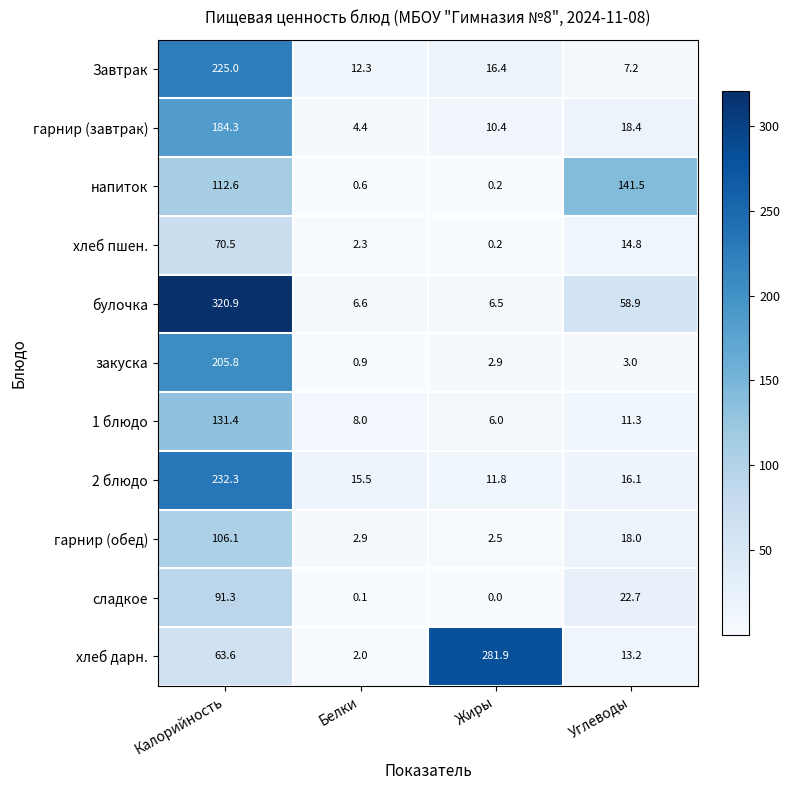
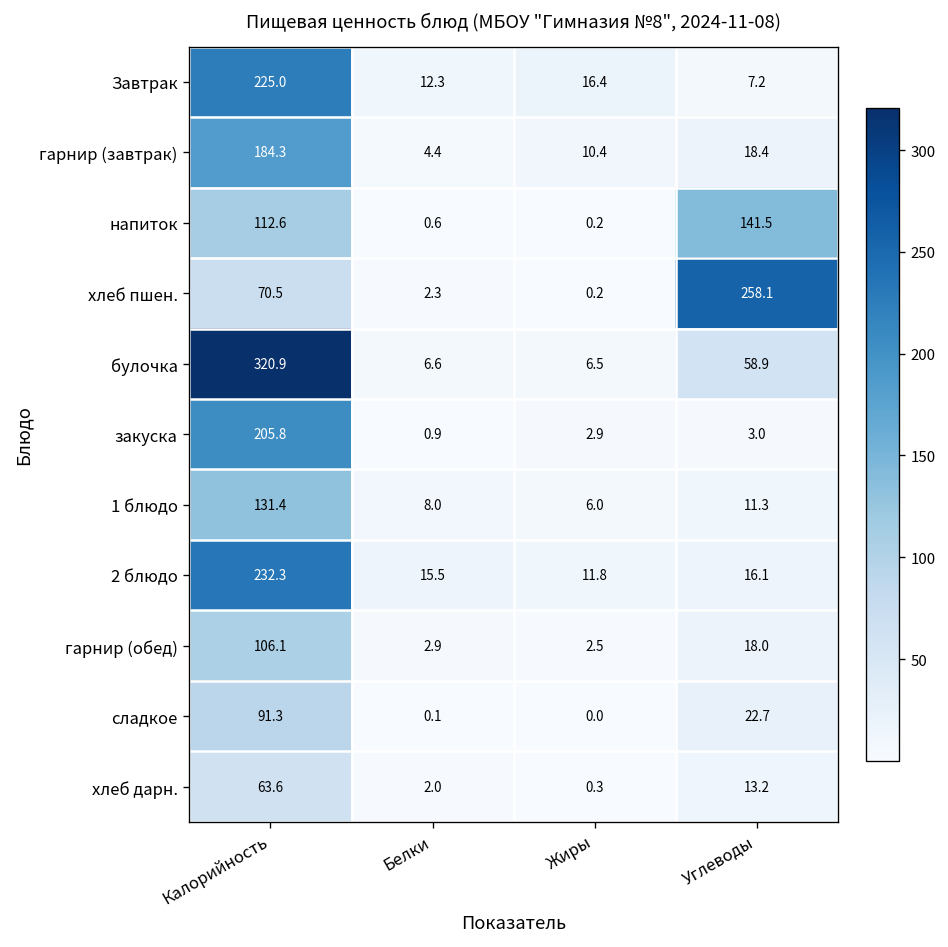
хлеб пшен., Углеводы: 14.8 -> 258.1
хлеб дарн., Жиры: 281.9 -> 0.3
